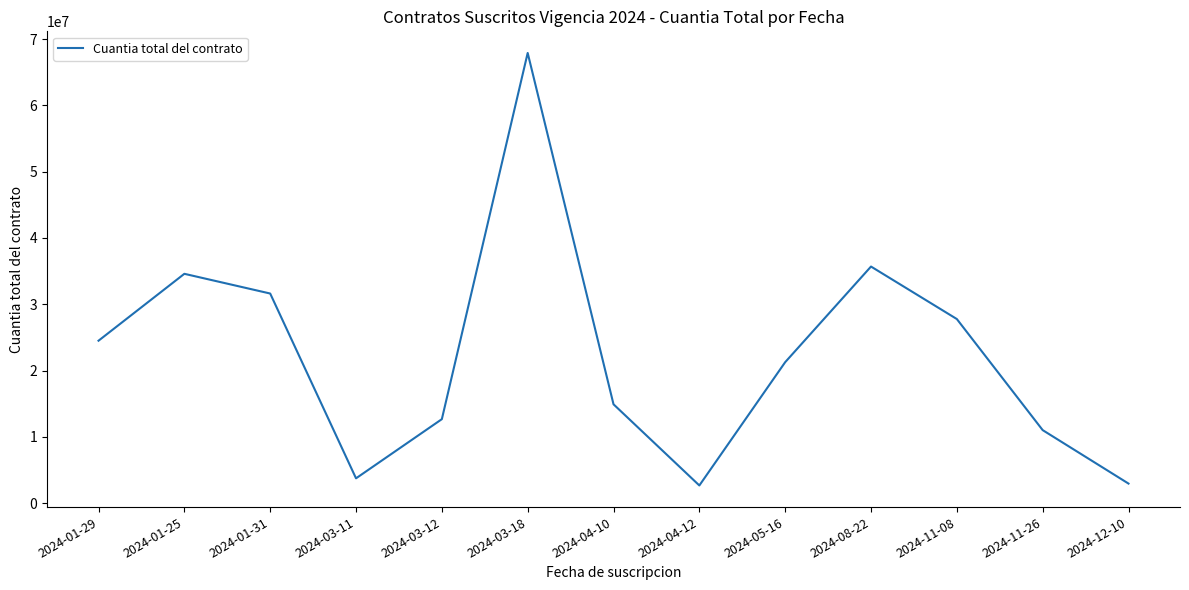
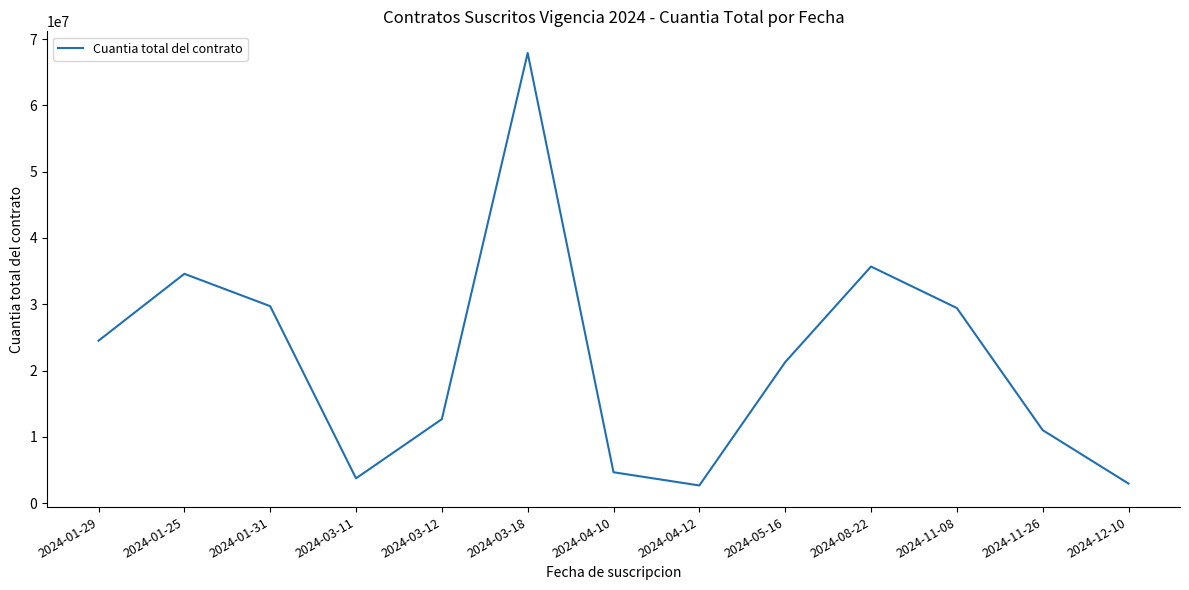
2024-01-31: 32000000 -> 30000000
2024-04-10: 15000000 -> 5000000
2024-11-08: 28000000 -> 29000000
